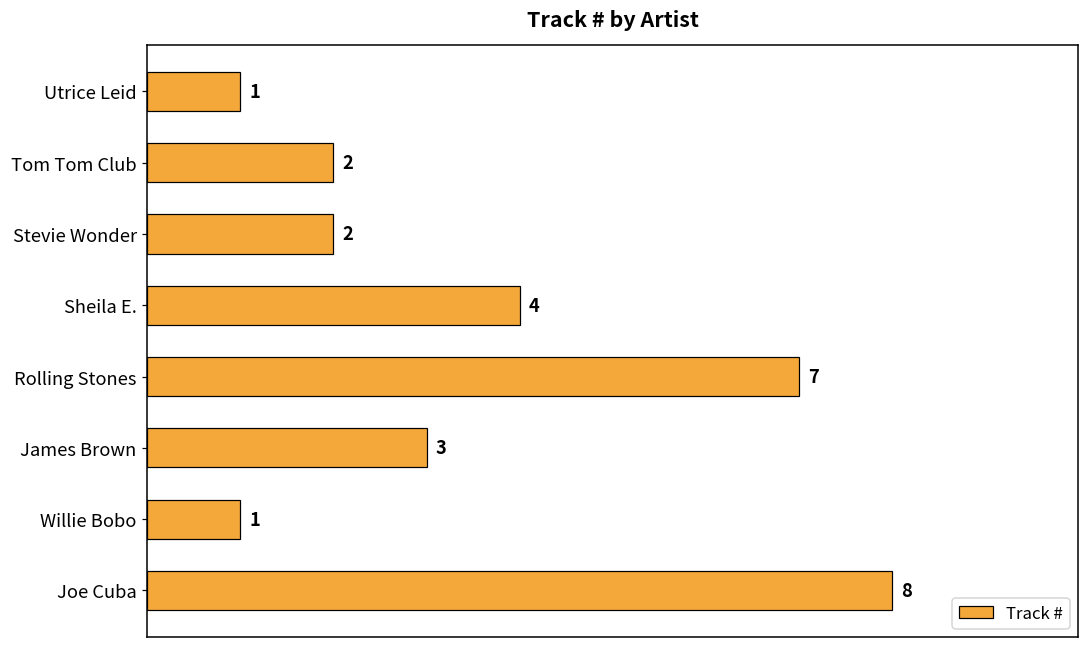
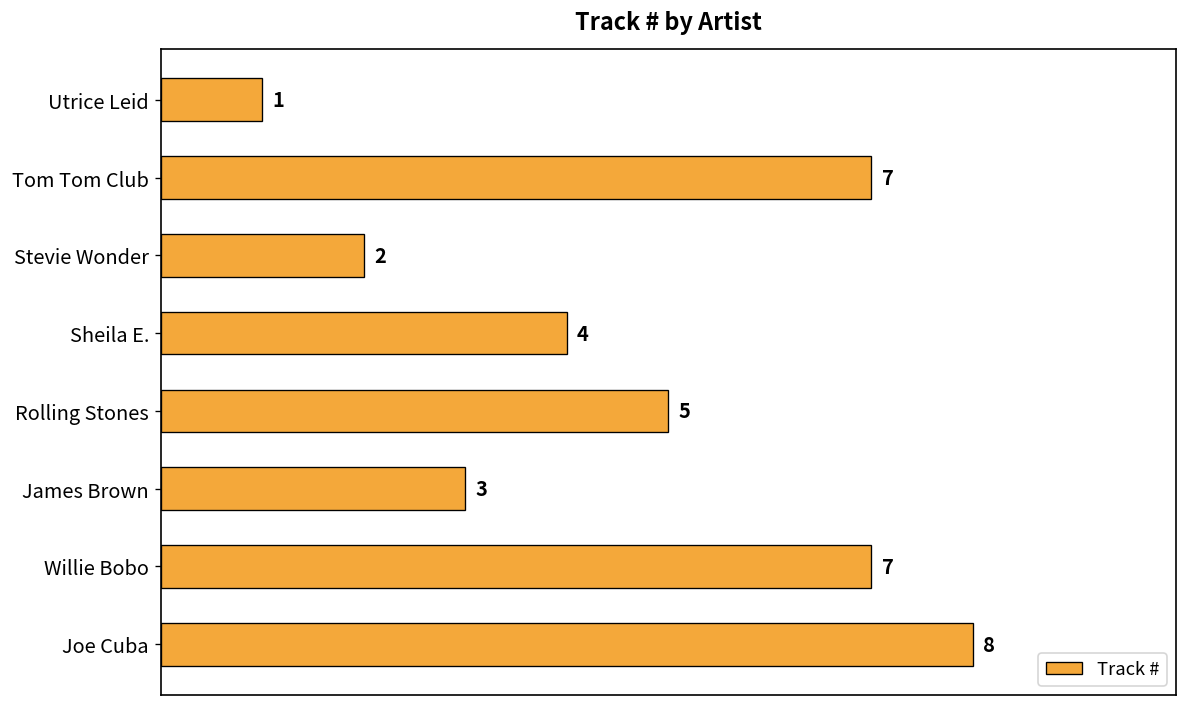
Tom Tom Club: 2 -> 7
Rolling Stones: 7 -> 5
Willie Bobo: 1 -> 7
